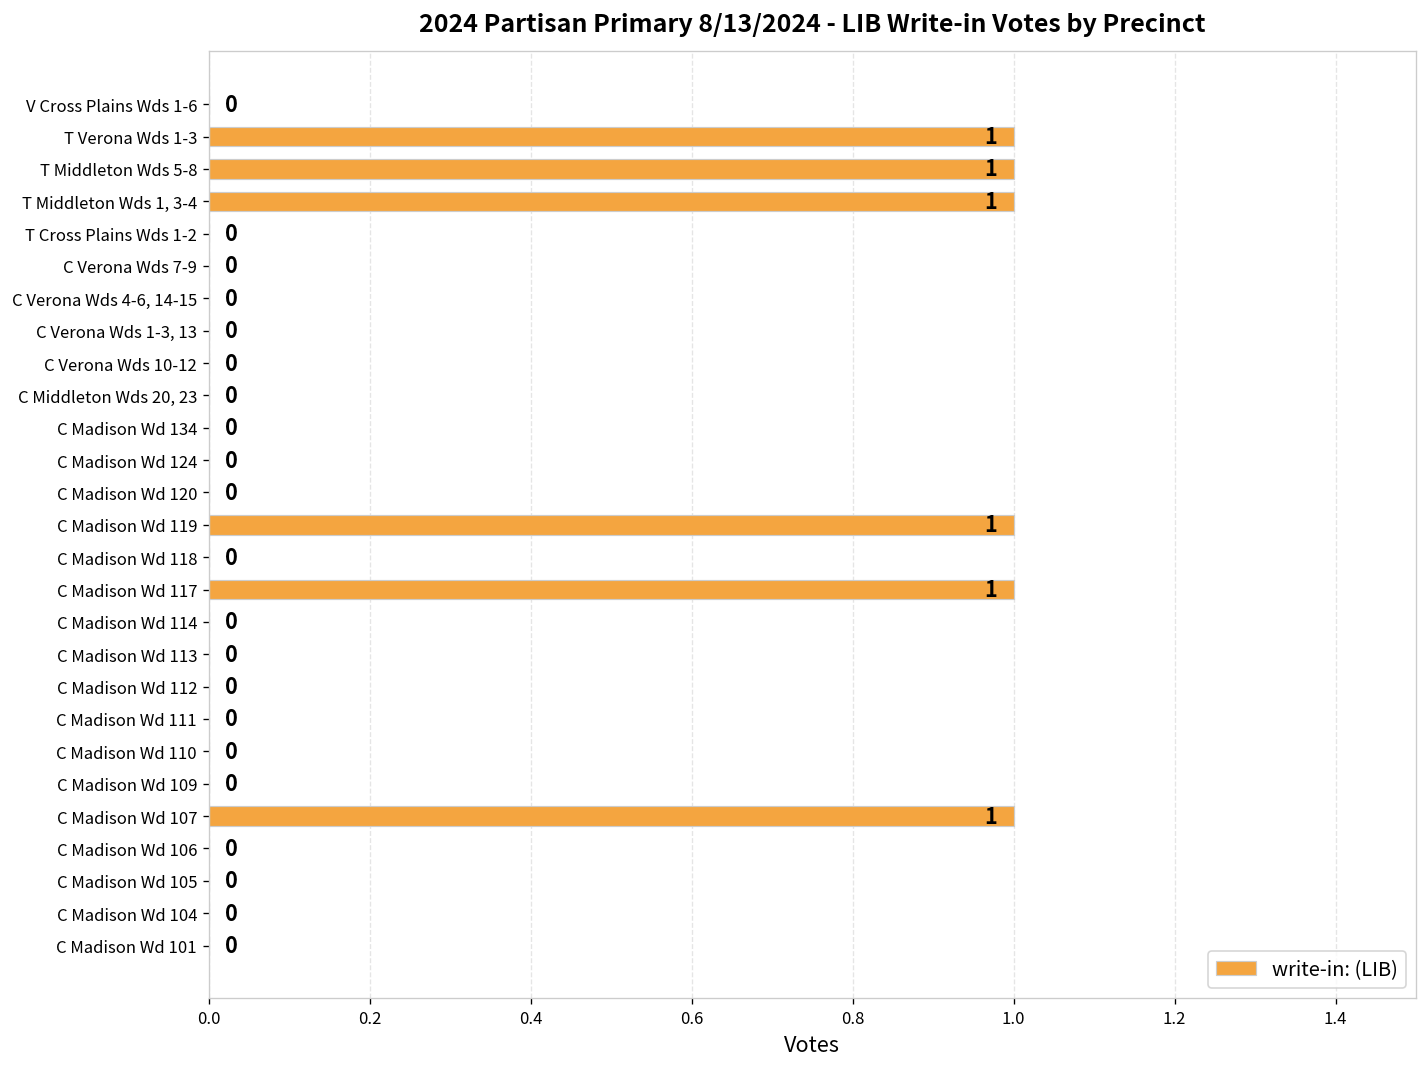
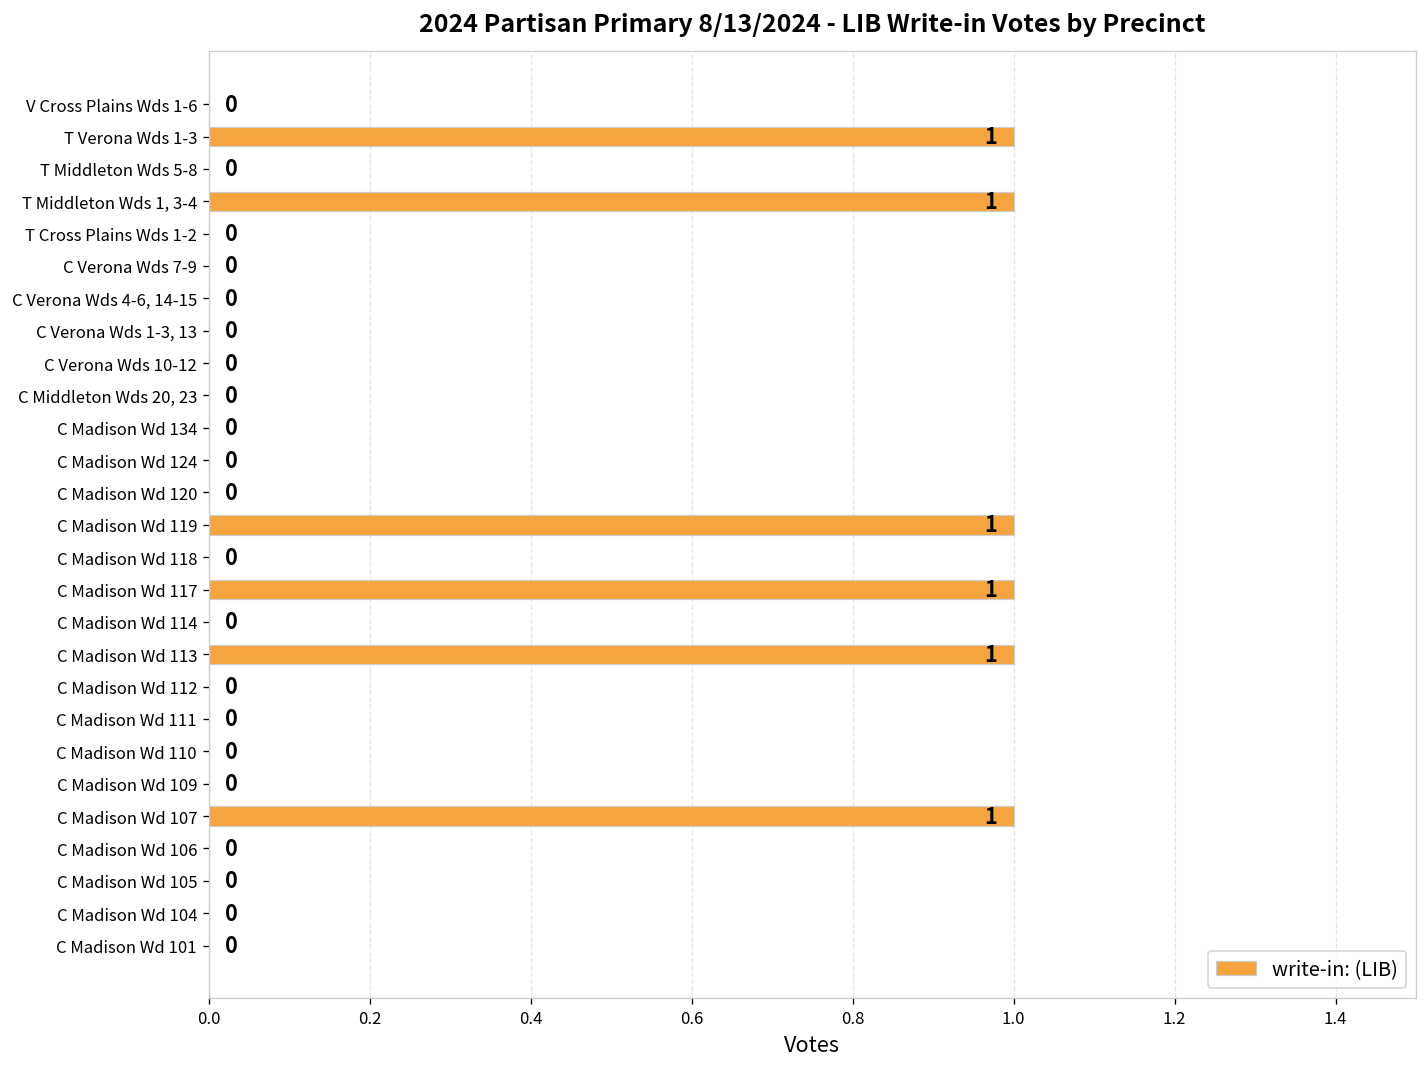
T Middleton Wds 5-8: 1 -> 0
C Madison Wd 113: 0 -> 1
